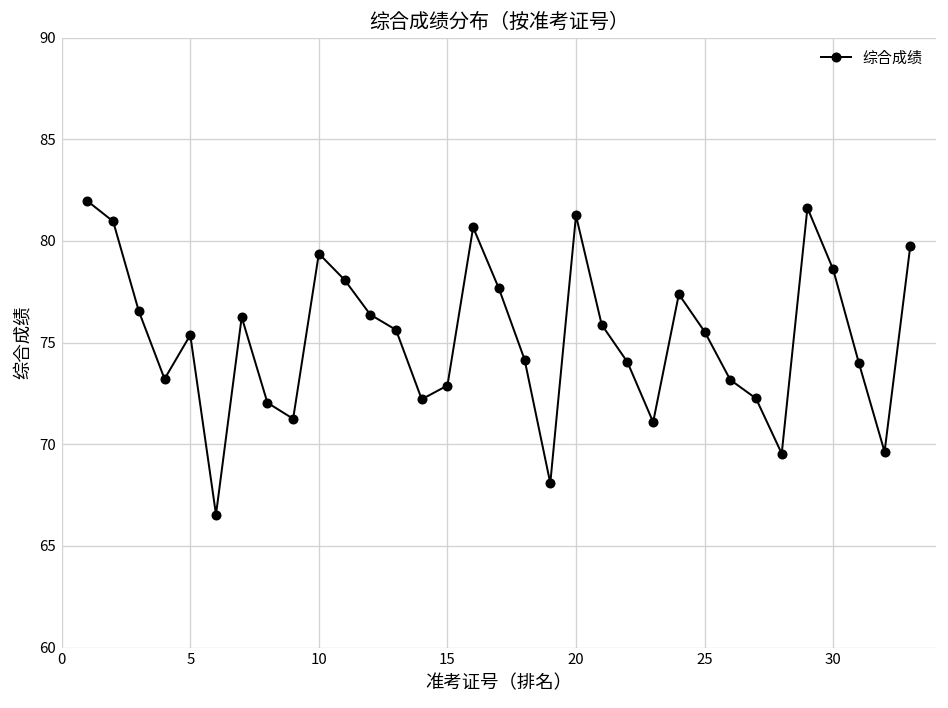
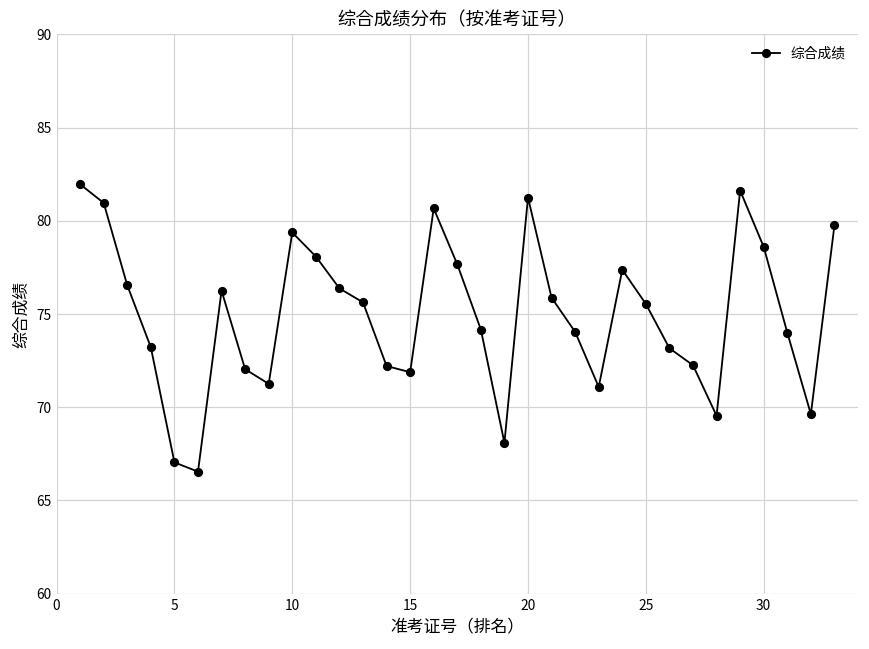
5: 75.4 -> 67.0
15: 72.9 -> 71.9
